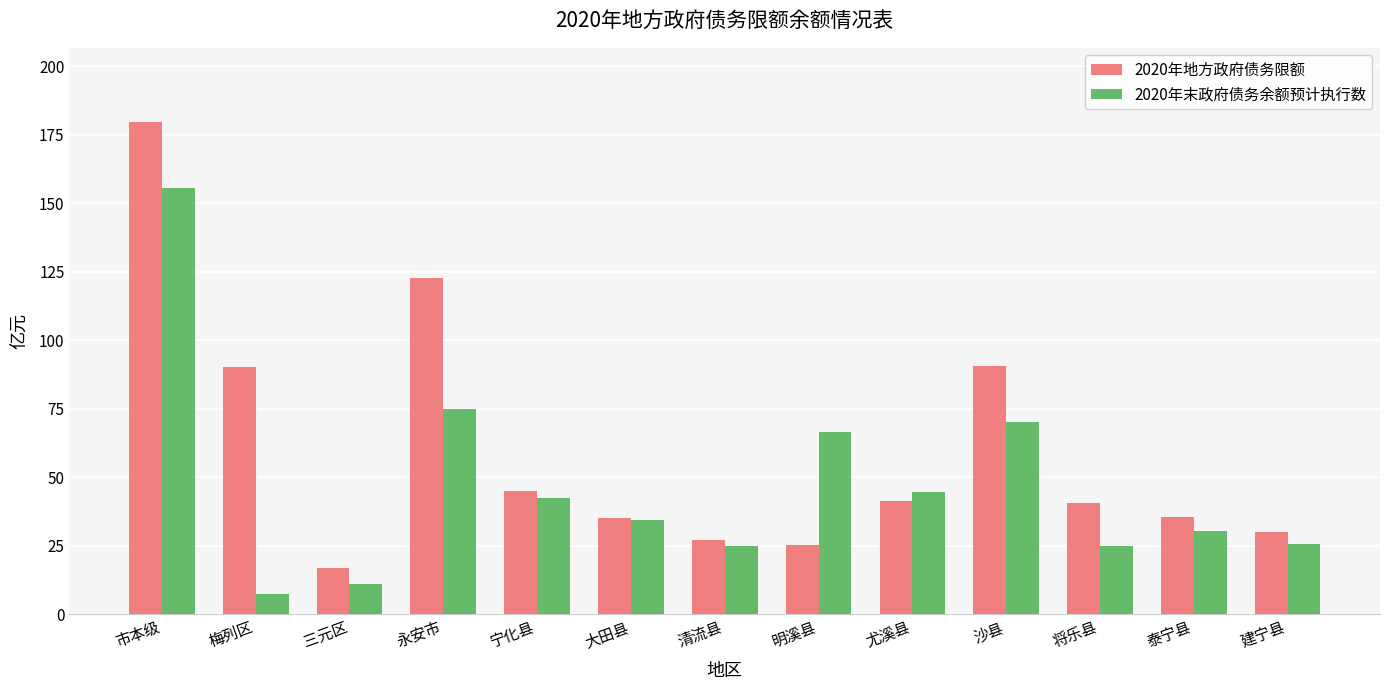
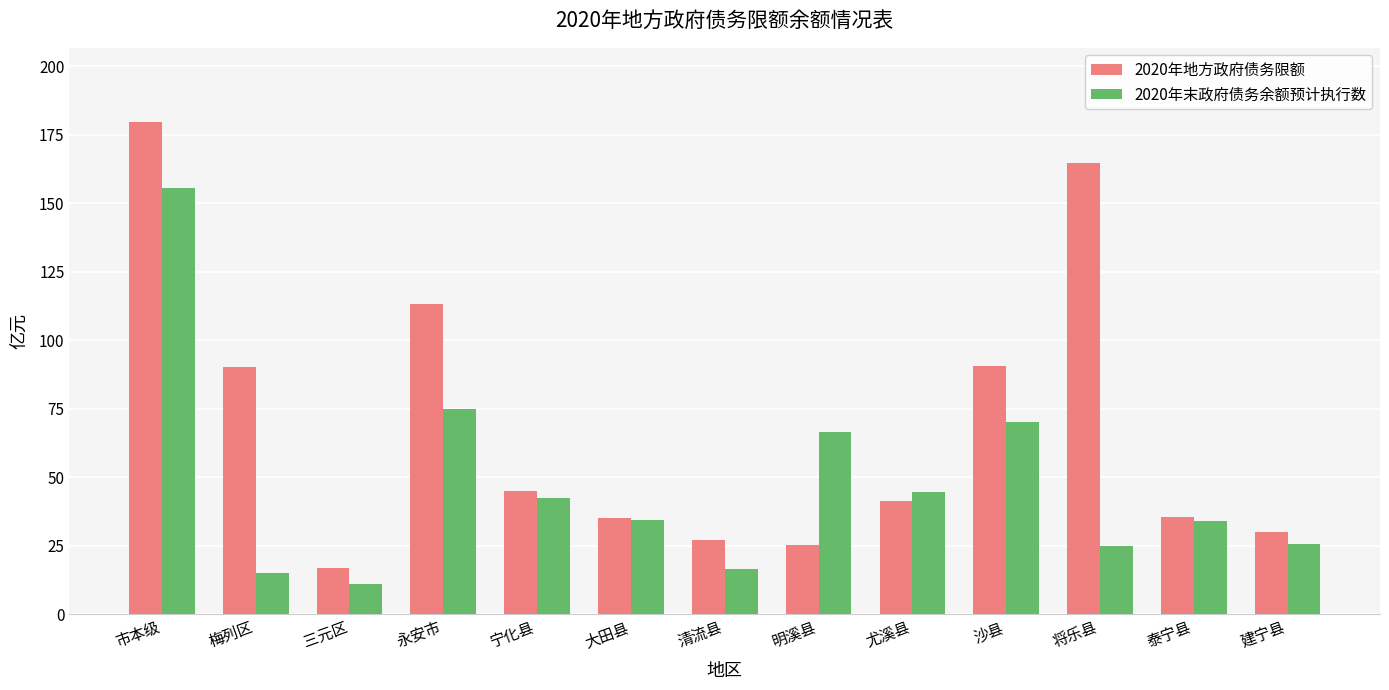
2020年末政府债务余额预计执行数, 梅列区: 7 -> 15
2020年地方政府债务限额, 永安市: 123 -> 113
2020年末政府债务余额预计执行数, 清流县: 25 -> 16
2020年地方政府债务限额, 将乐县: 41 -> 165
2020年末政府债务余额预计执行数, 泰宁县: 31 -> 34
